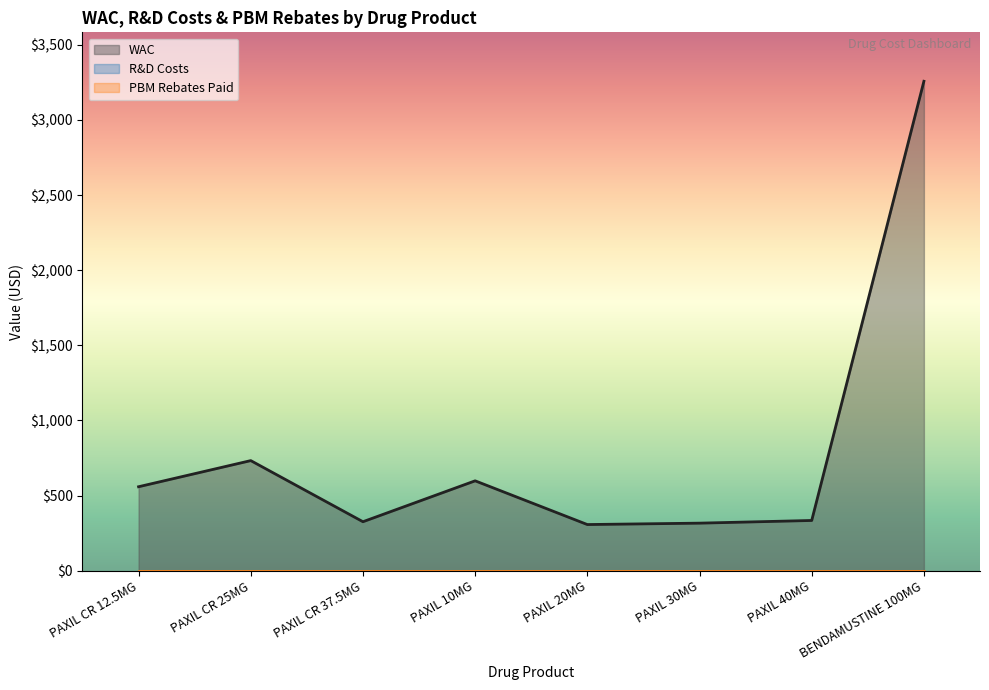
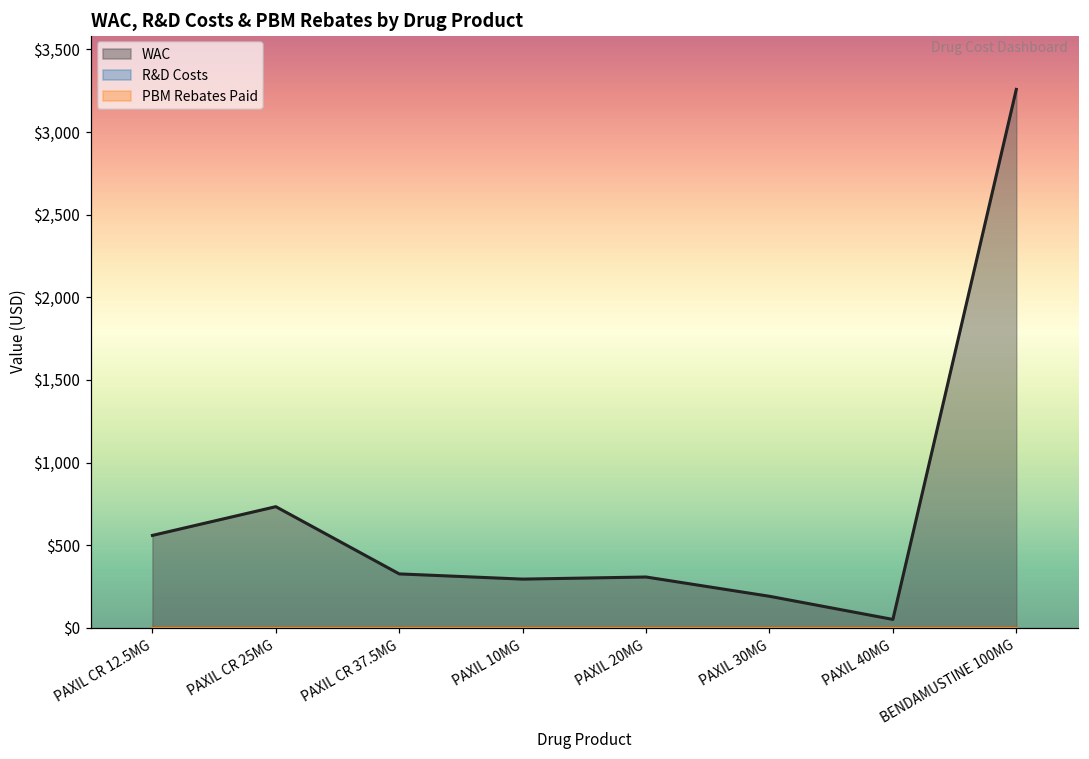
WAC, PAXIL 10MG: $600 -> $290
WAC, PAXIL 30MG: $320 -> $190
WAC, PAXIL 40MG: $330 -> $50
